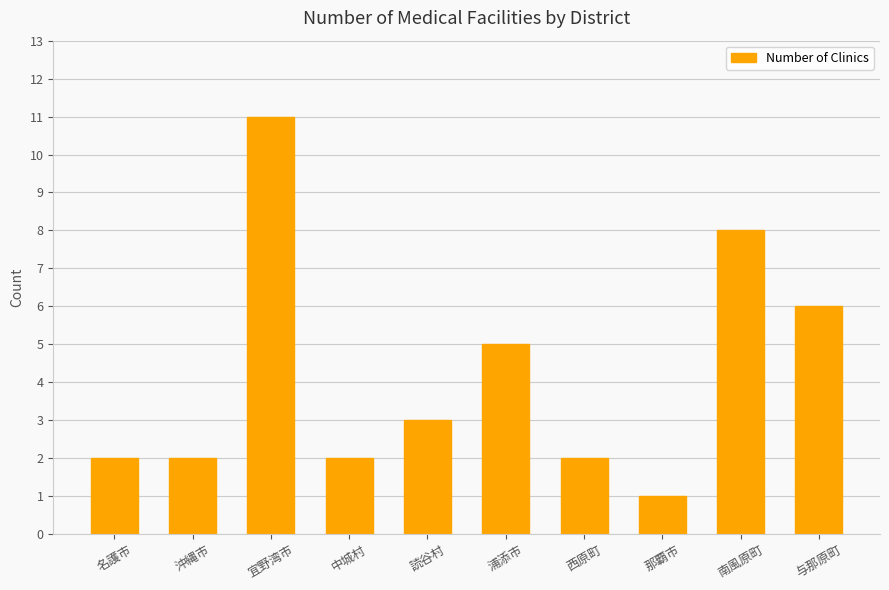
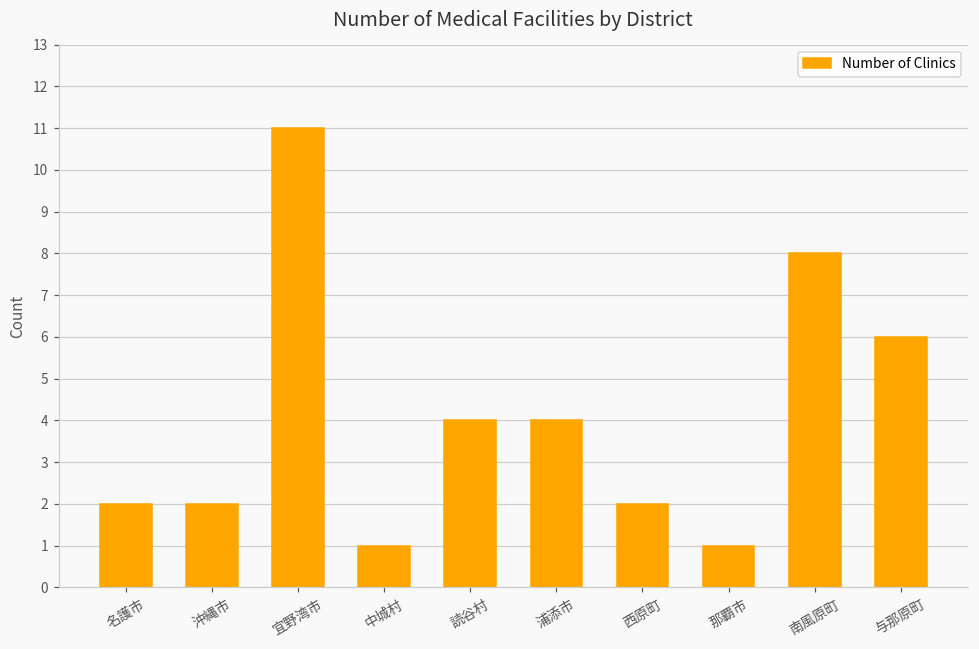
中城村: 2 -> 1
読谷村: 3 -> 4
浦添市: 5 -> 4
